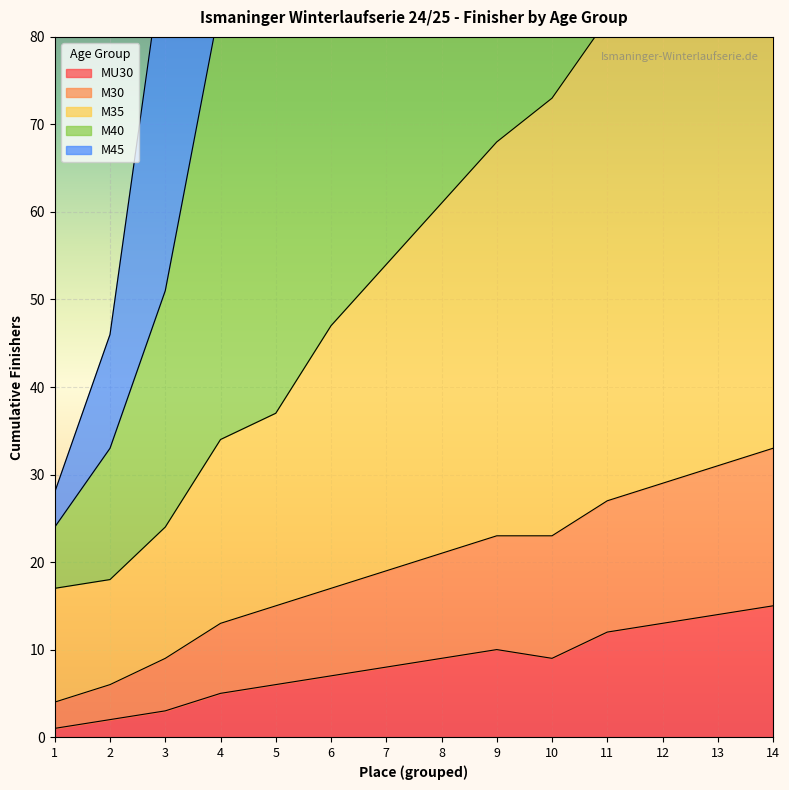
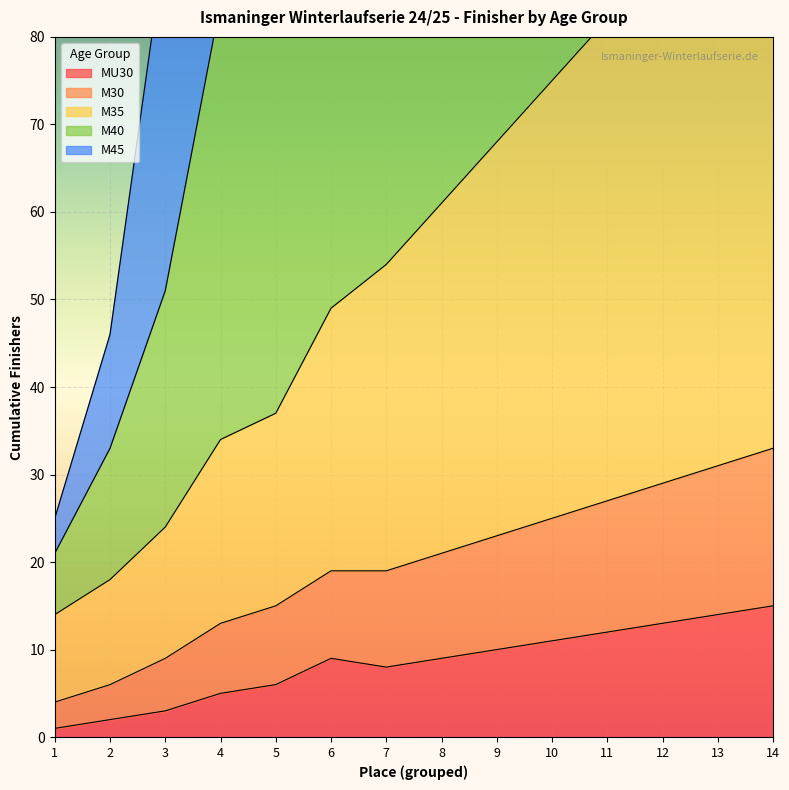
M35, 1: 13 -> 10
MU30, 6: 7 -> 9
MU30, 10: 9 -> 11
